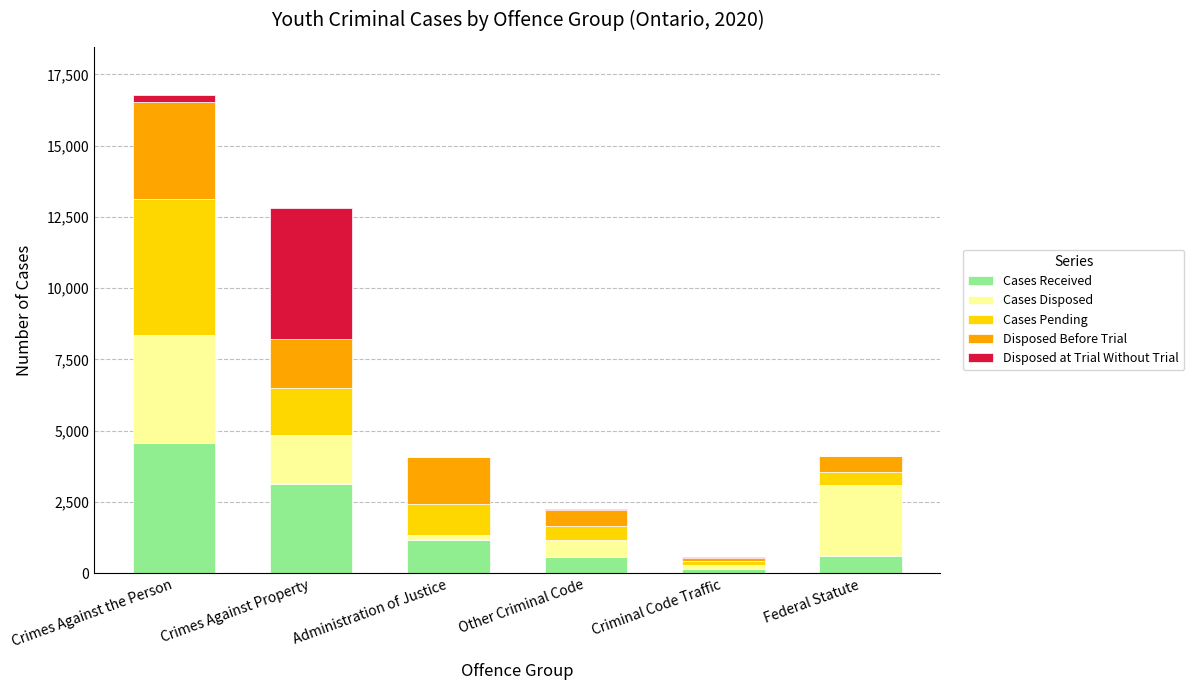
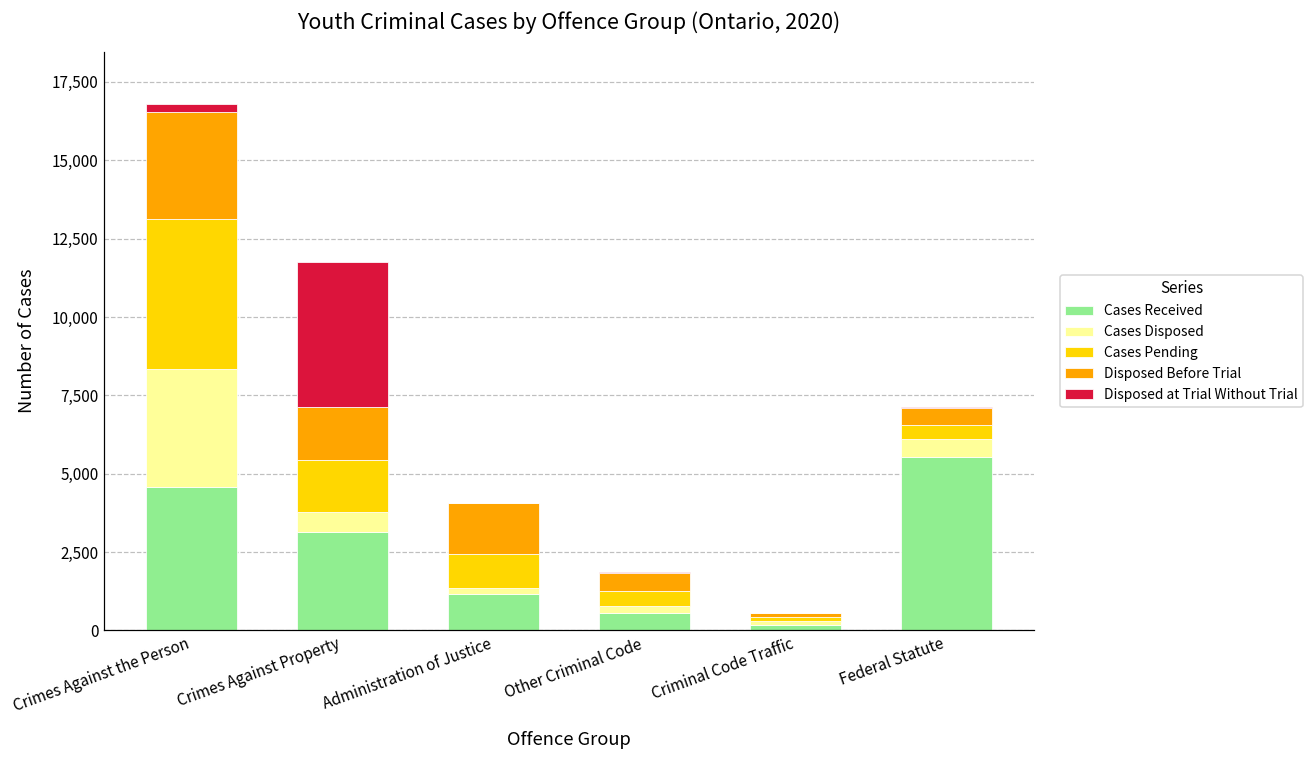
Cases Disposed, Crimes Against Property: 1,700 -> 600
Cases Disposed, Other Criminal Code: 600 -> 200
Cases Received, Federal Statute: 600 -> 5,500
Cases Disposed, Federal Statute: 2,500 -> 600
